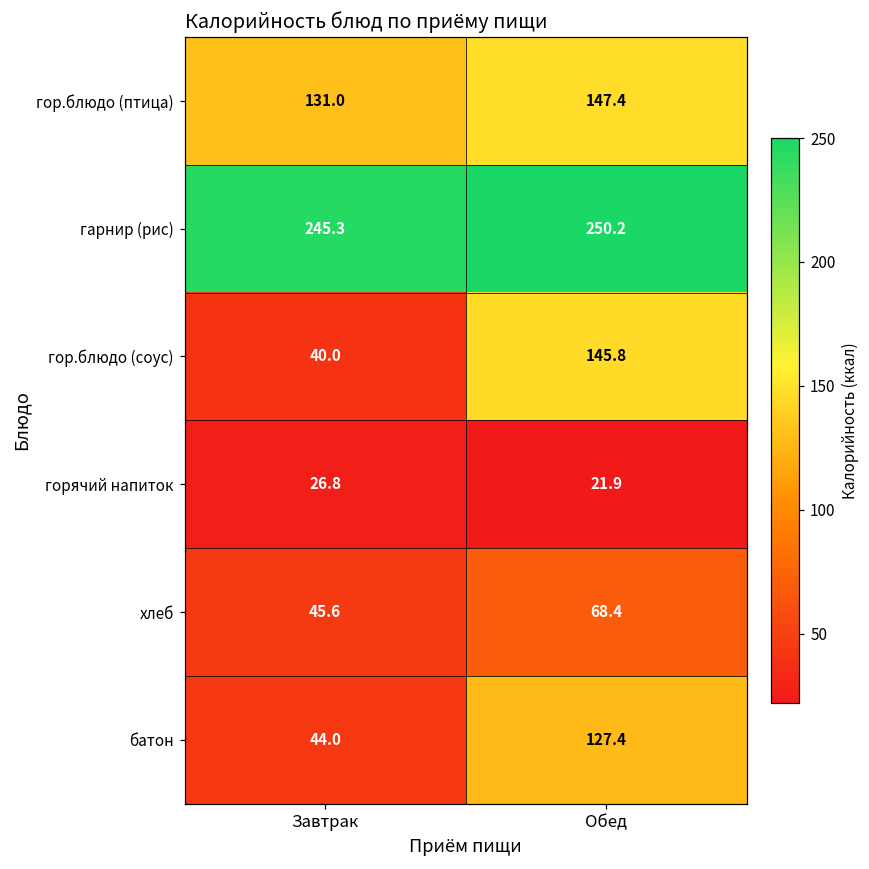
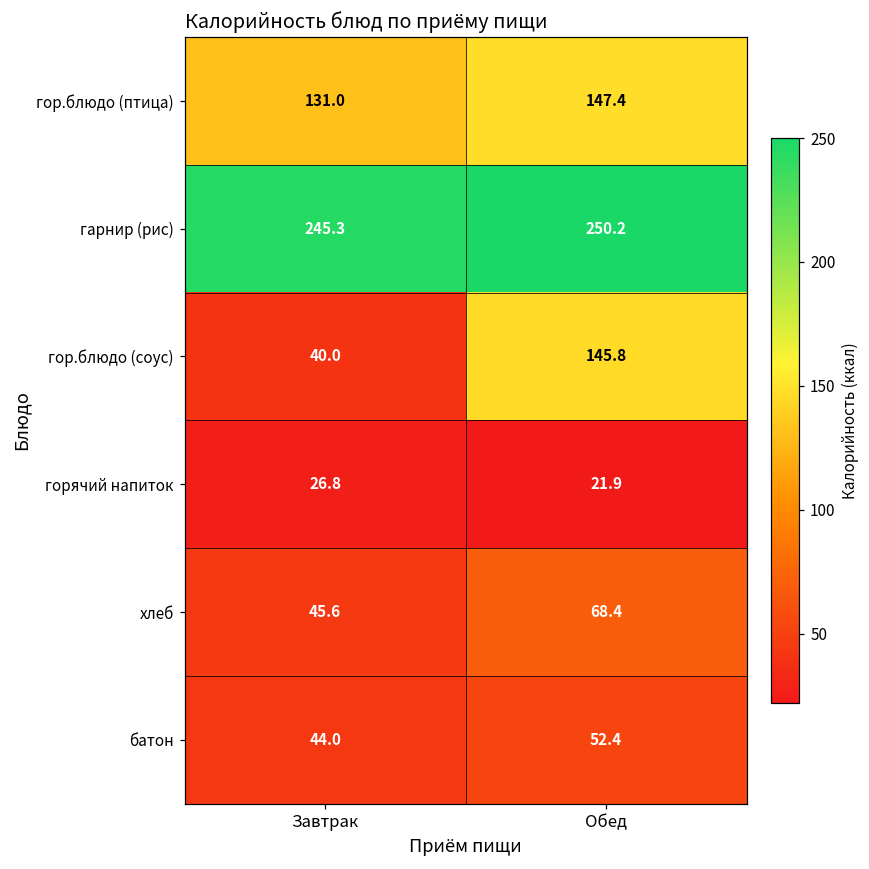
батон, Обед: 127.4 -> 52.4
